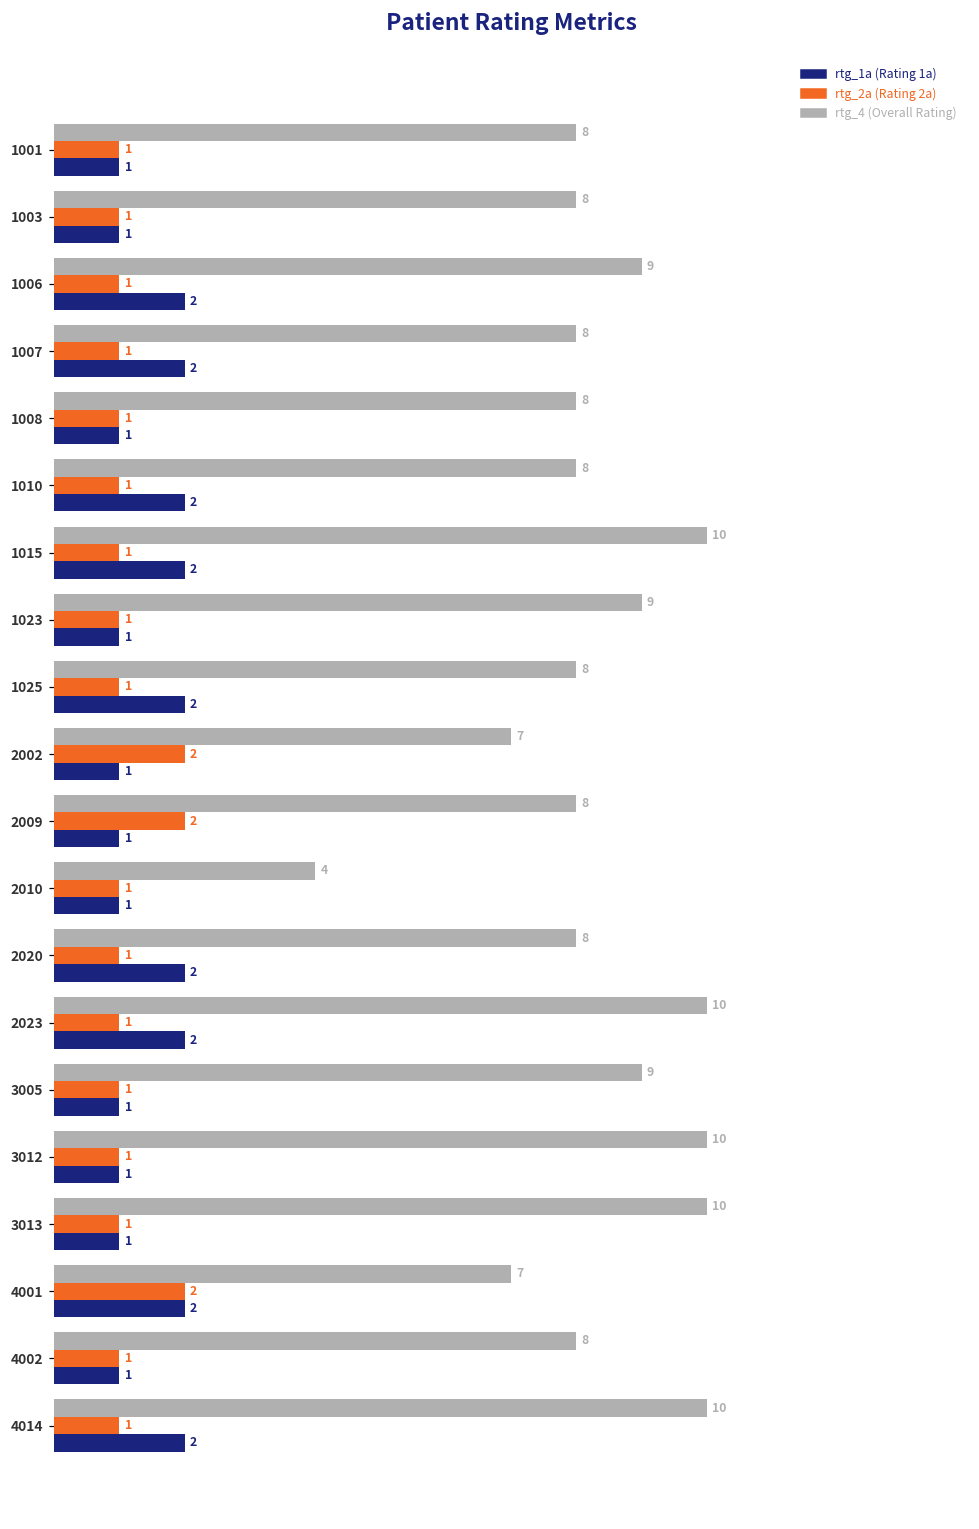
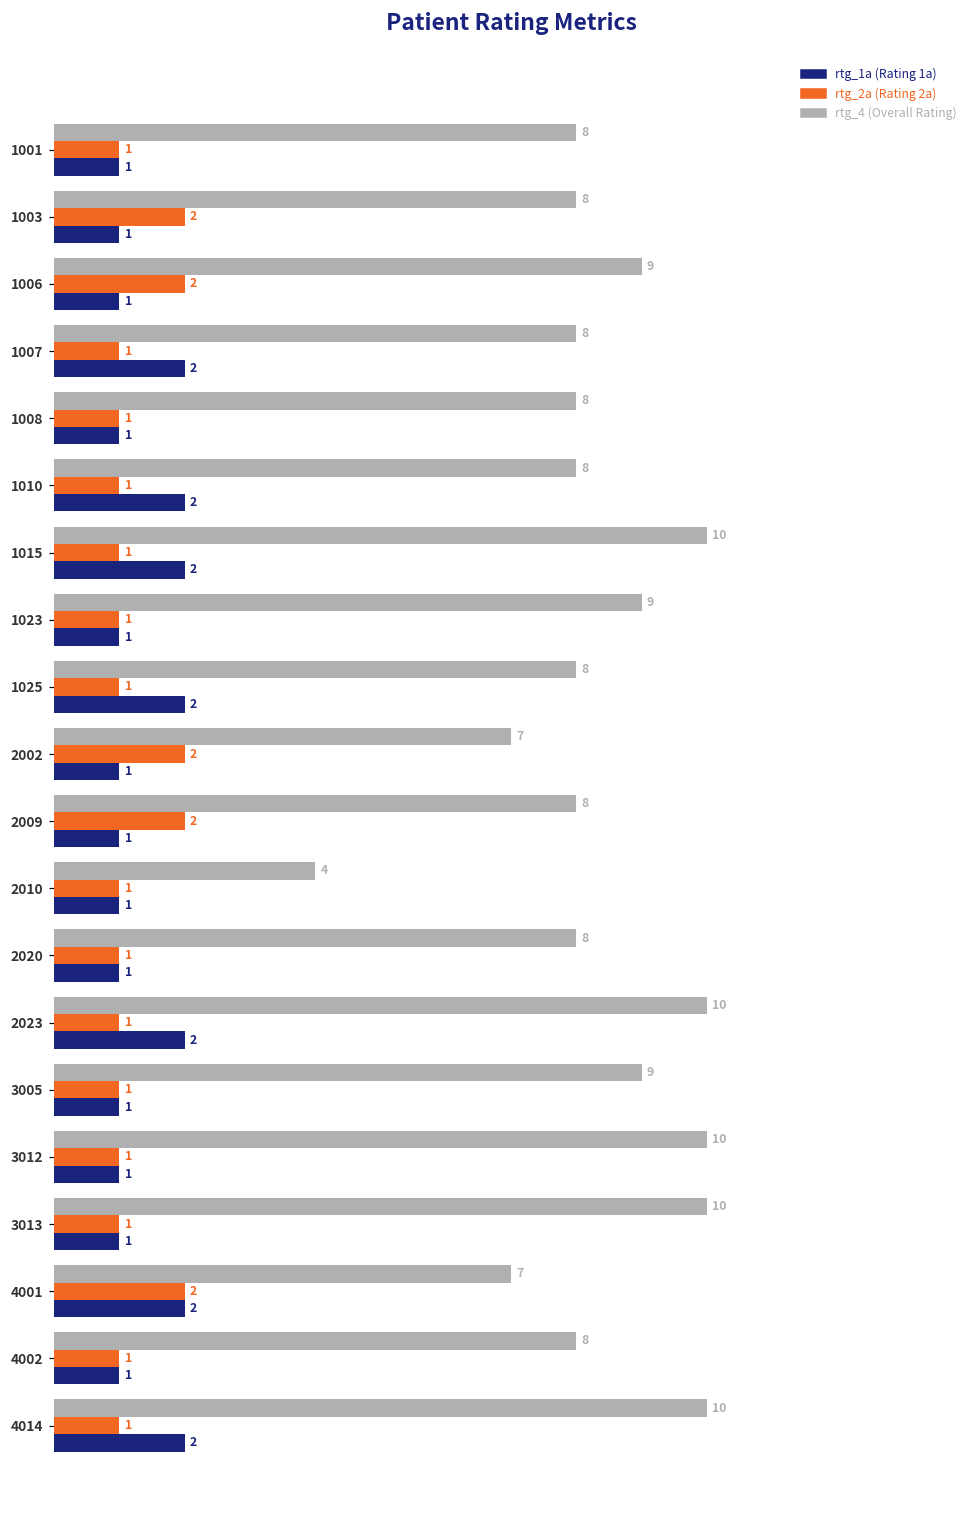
rtg_2a (Rating 2a), 1003: 1 -> 2
rtg_2a (Rating 2a), 1006: 1 -> 2
rtg_1a (Rating 1a), 1006: 2 -> 1
rtg_1a (Rating 1a), 2020: 2 -> 1
